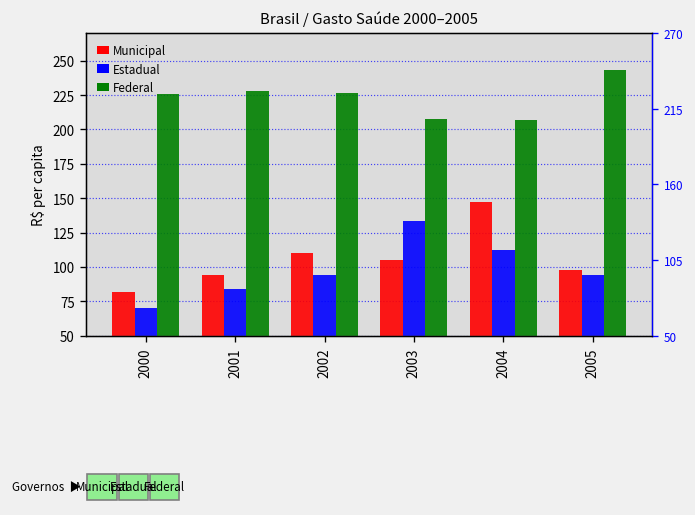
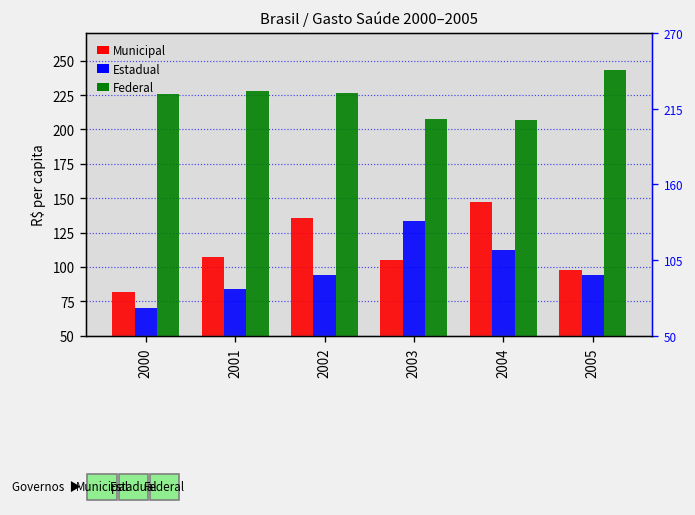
Municipal, 2001: 94 -> 107
Municipal, 2002: 110 -> 136
